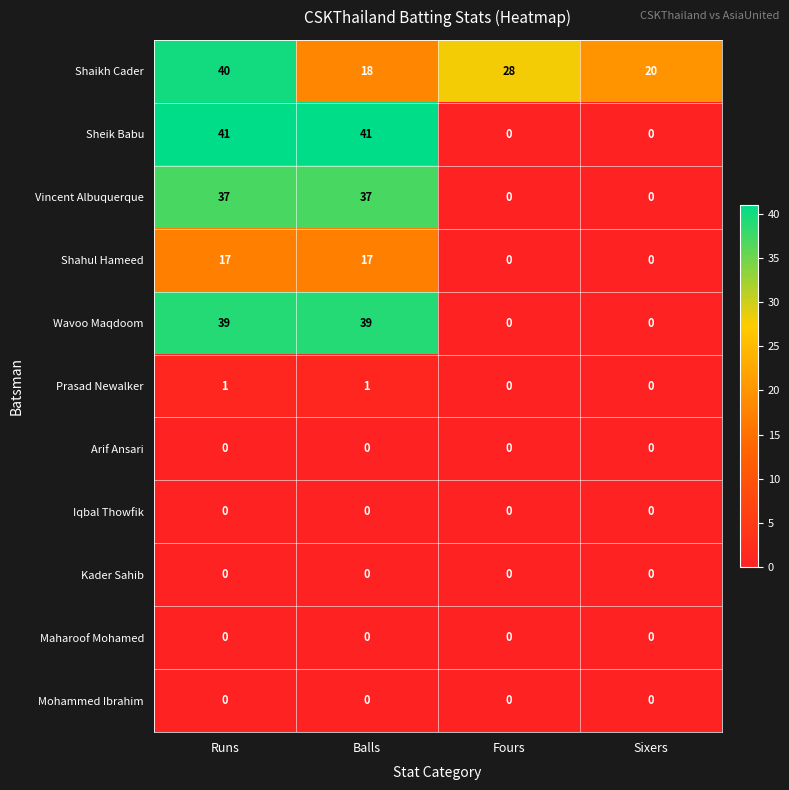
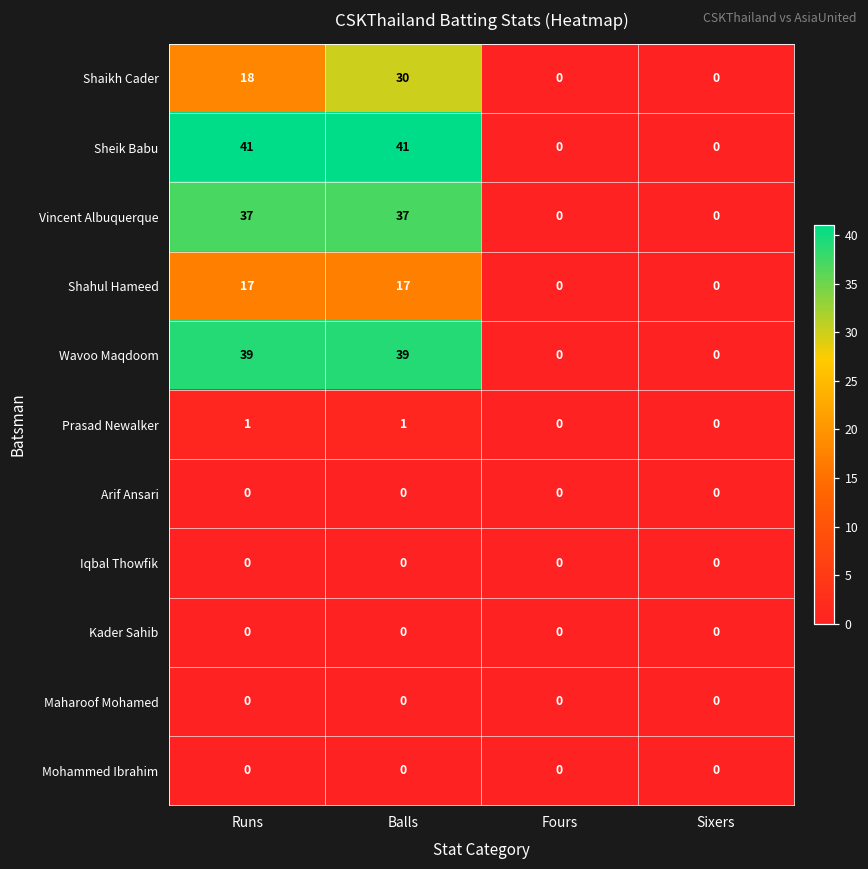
Shaikh Cader, Runs: 40 -> 18
Shaikh Cader, Balls: 18 -> 30
Shaikh Cader, Fours: 28 -> 0
Shaikh Cader, Sixers: 20 -> 0
